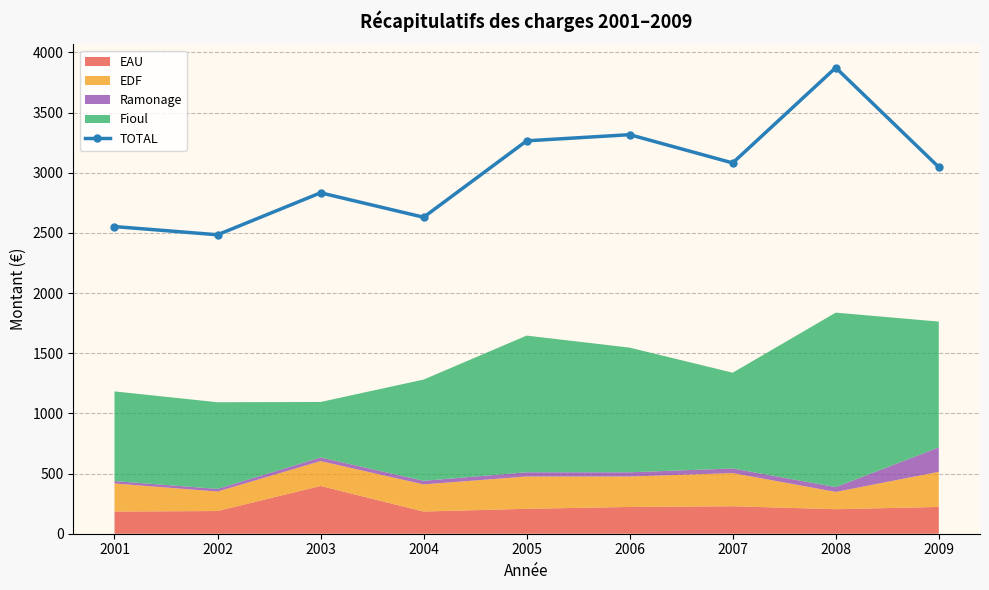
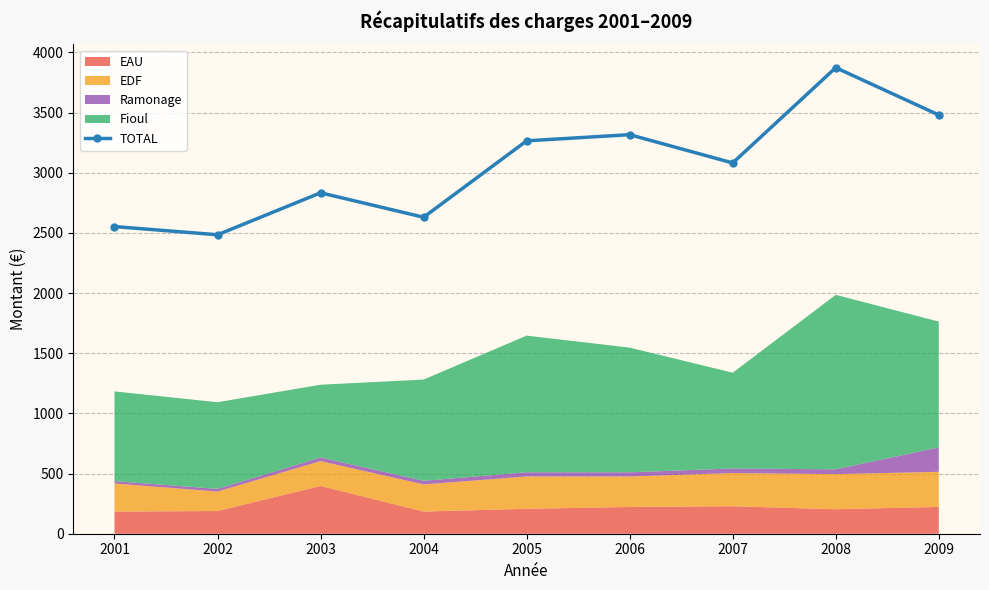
Fioul, 2003: 460 -> 600
EDF, 2008: 140 -> 290
TOTAL, 2009: 3050 -> 3480
